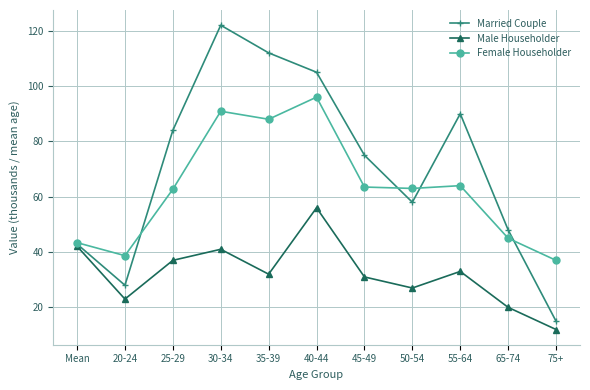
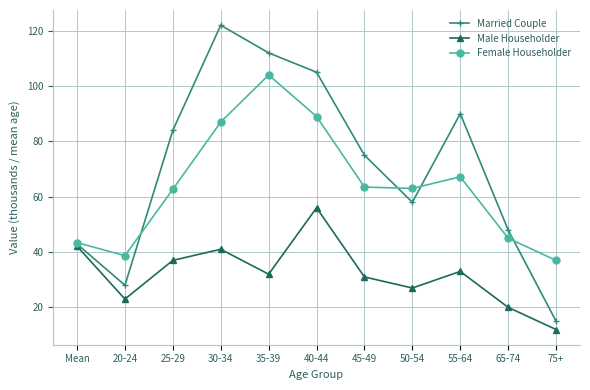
Female Householder, 30-34: 91 -> 87
Female Householder, 35-39: 88 -> 104
Female Householder, 40-44: 96 -> 89
Female Householder, 55-64: 64 -> 67
